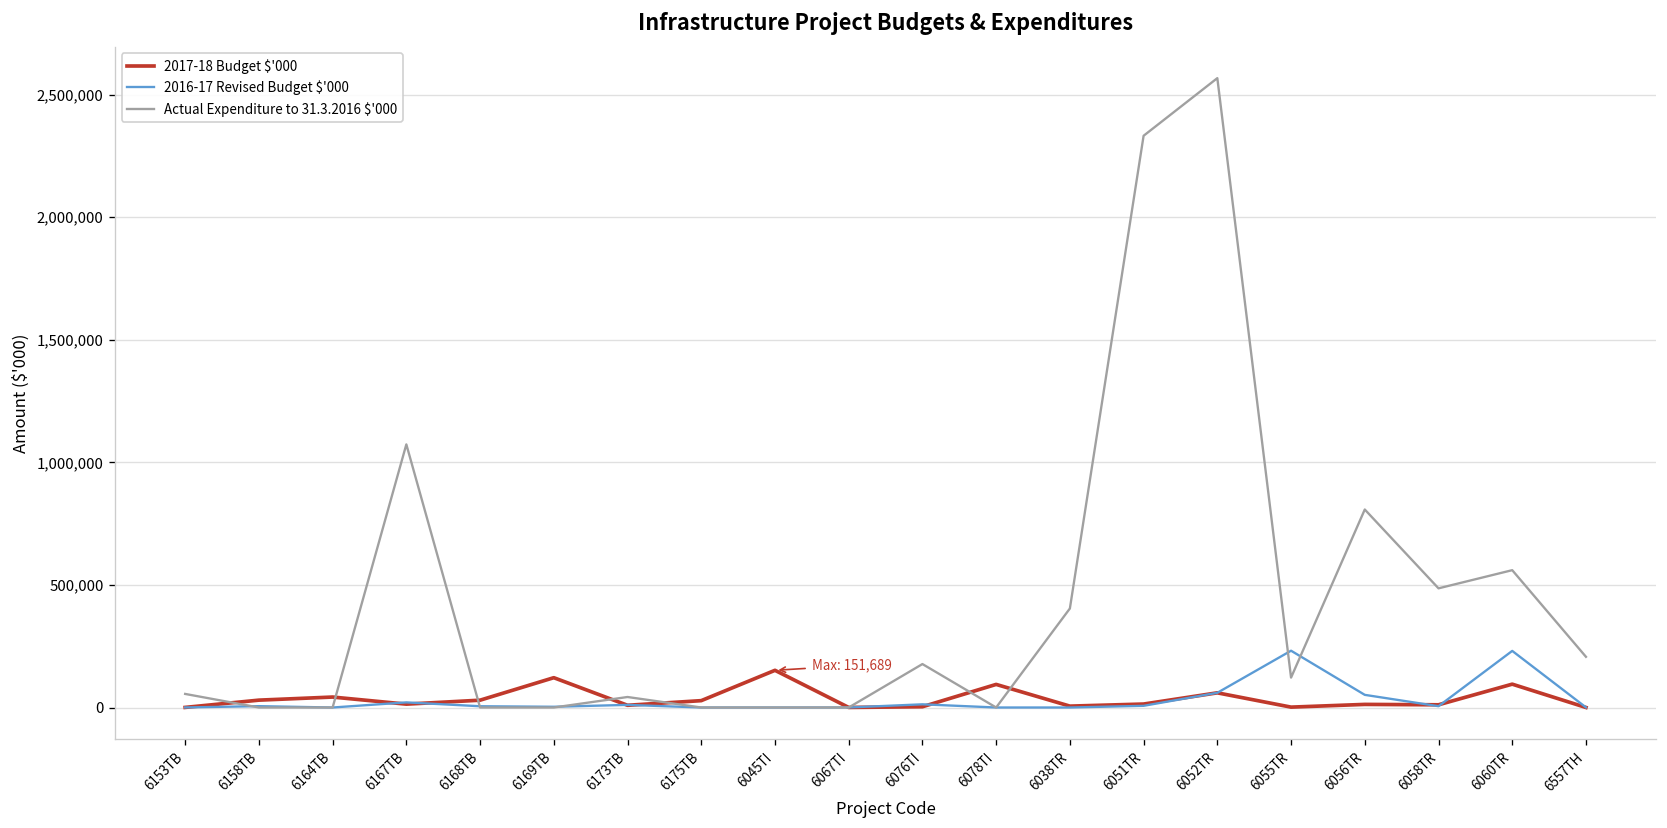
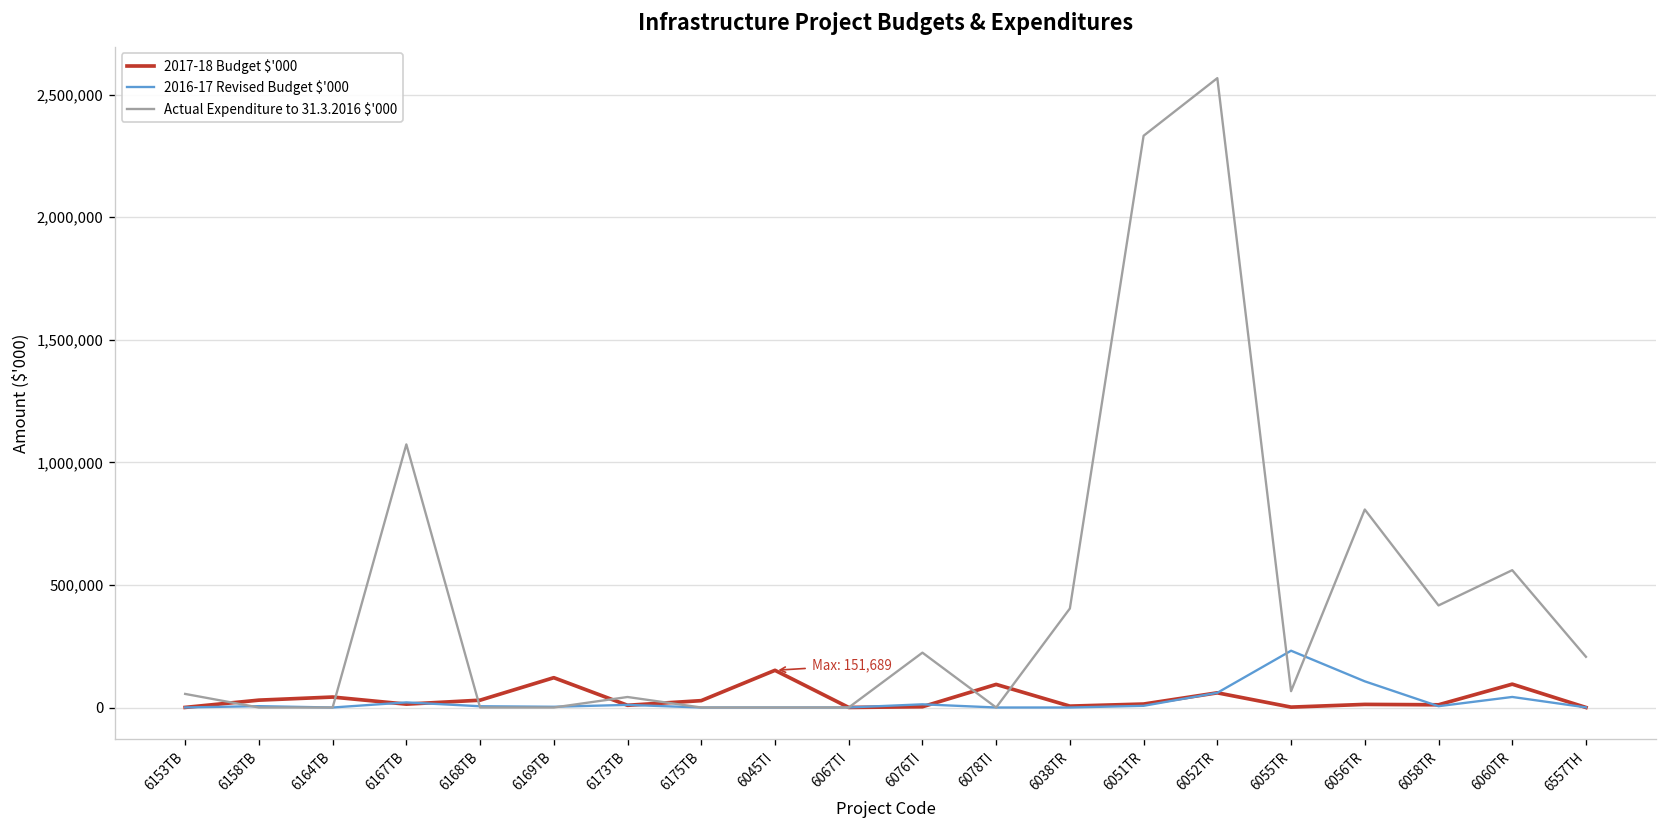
Actual Expenditure to 31.3.2016 $'000, 6076TI: 180,000 -> 220,000
Actual Expenditure to 31.3.2016 $'000, 6055TR: 120,000 -> 70,000
2016-17 Revised Budget $'000, 6056TR: 50,000 -> 110,000
Actual Expenditure to 31.3.2016 $'000, 6058TR: 490,000 -> 420,000
2016-17 Revised Budget $'000, 6060TR: 230,000 -> 40,000
